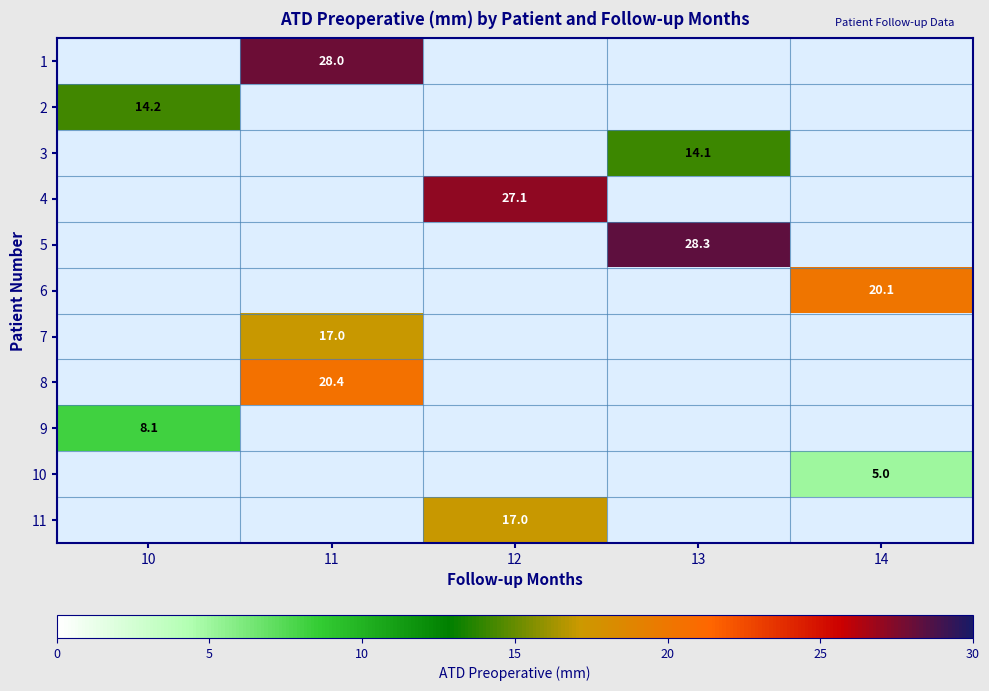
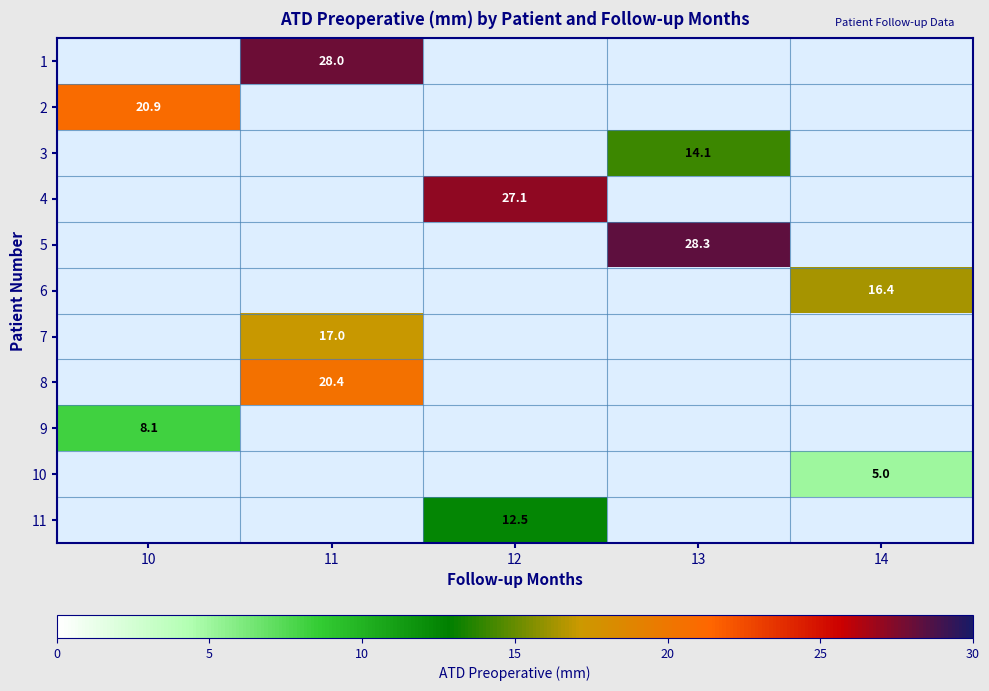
2, 10: 14.2 -> 20.9
6, 14: 20.1 -> 16.4
11, 12: 17.0 -> 12.5
